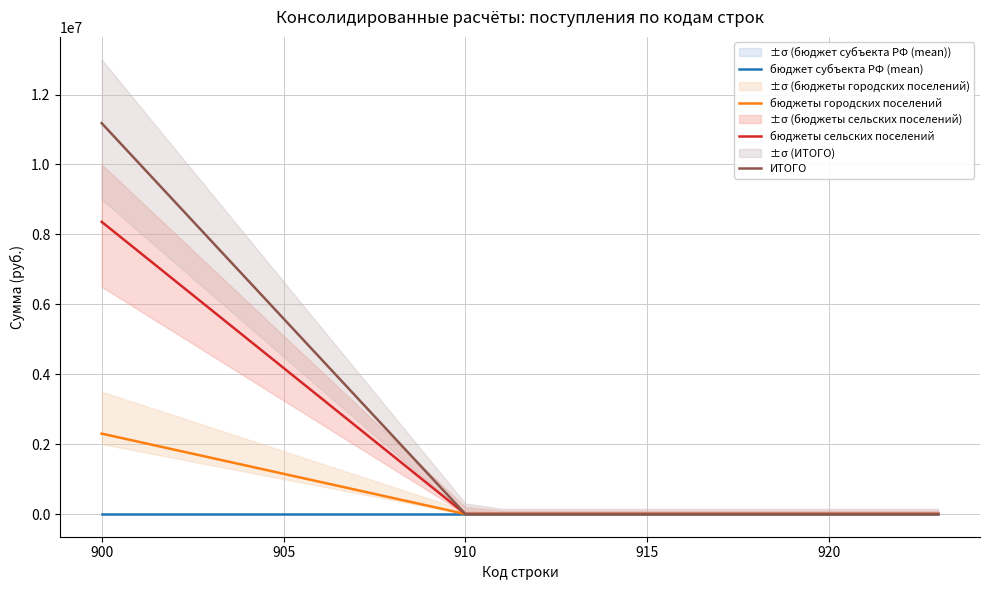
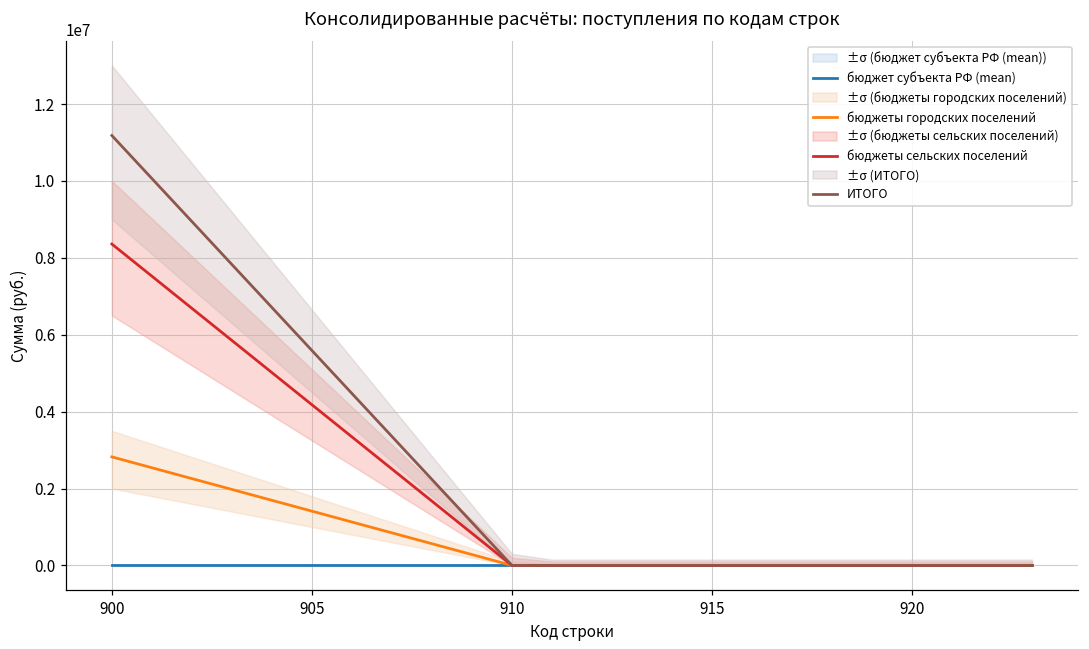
бюджеты городских поселений, 900: 2300000 -> 2800000
